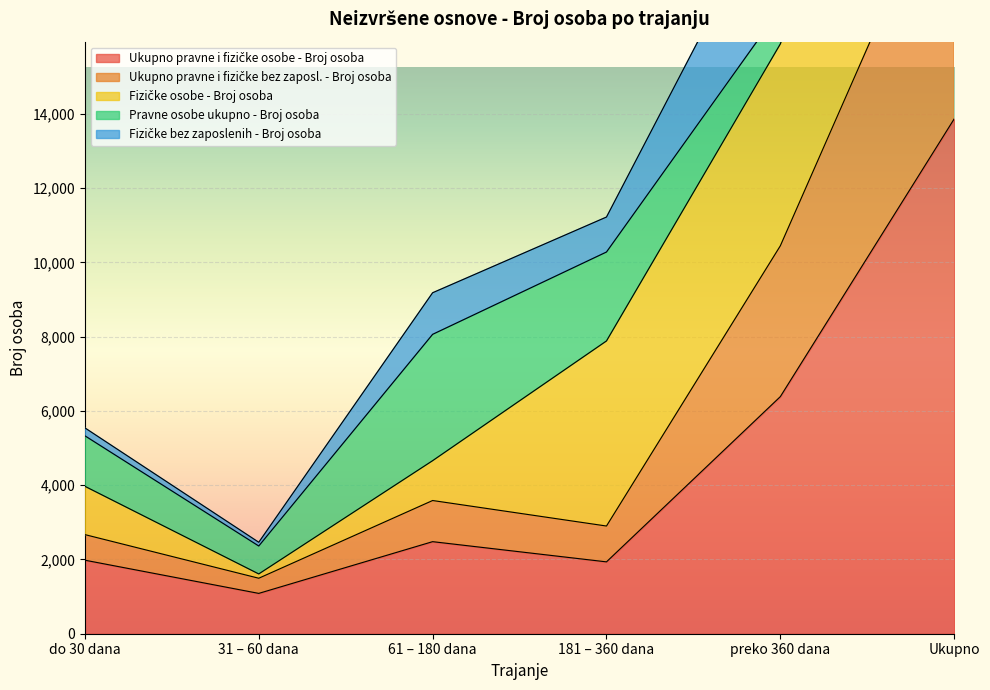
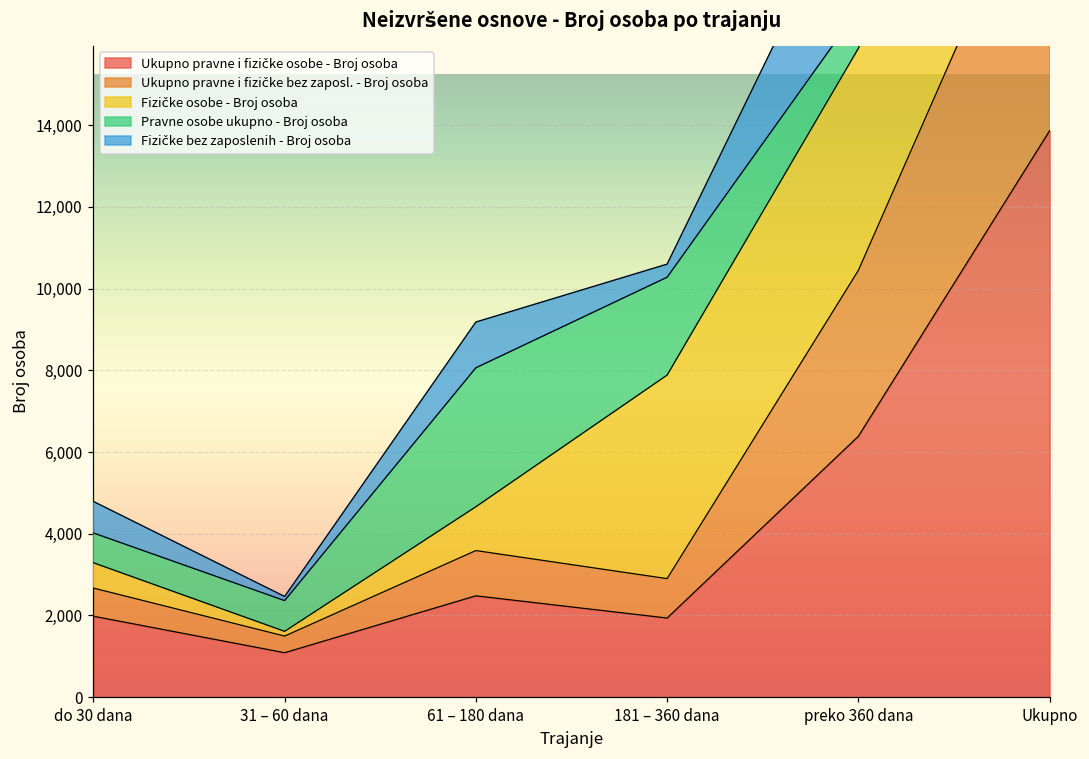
Fizičke osobe - Broj osoba, do 30 dana: 1,300 -> 600
Pravne osobe ukupno - Broj osoba, do 30 dana: 1,400 -> 700
Fizičke bez zaposlenih - Broj osoba, do 30 dana: 200 -> 800
Fizičke bez zaposlenih - Broj osoba, 181 – 360 dana: 900 -> 300
